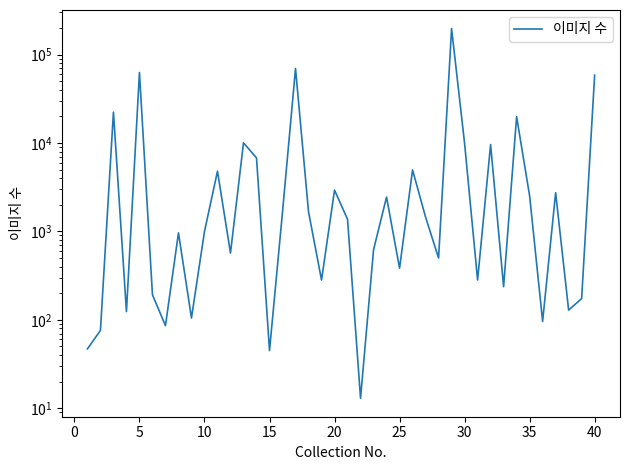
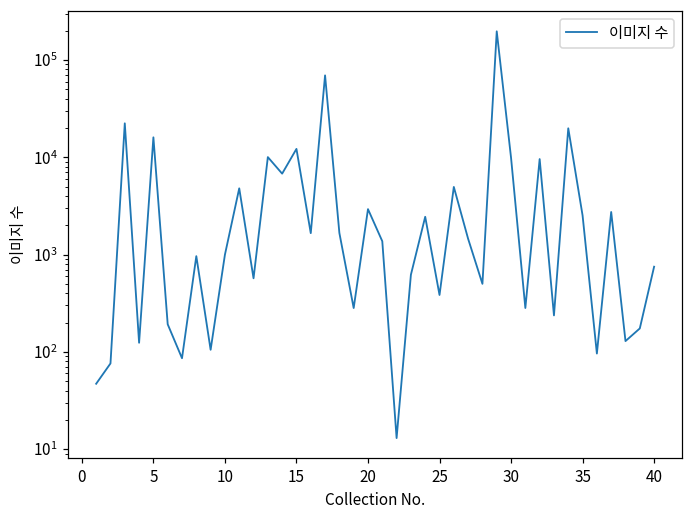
5: 60000 -> 16000
15: 50 -> 12000
40: 60000 -> 800
